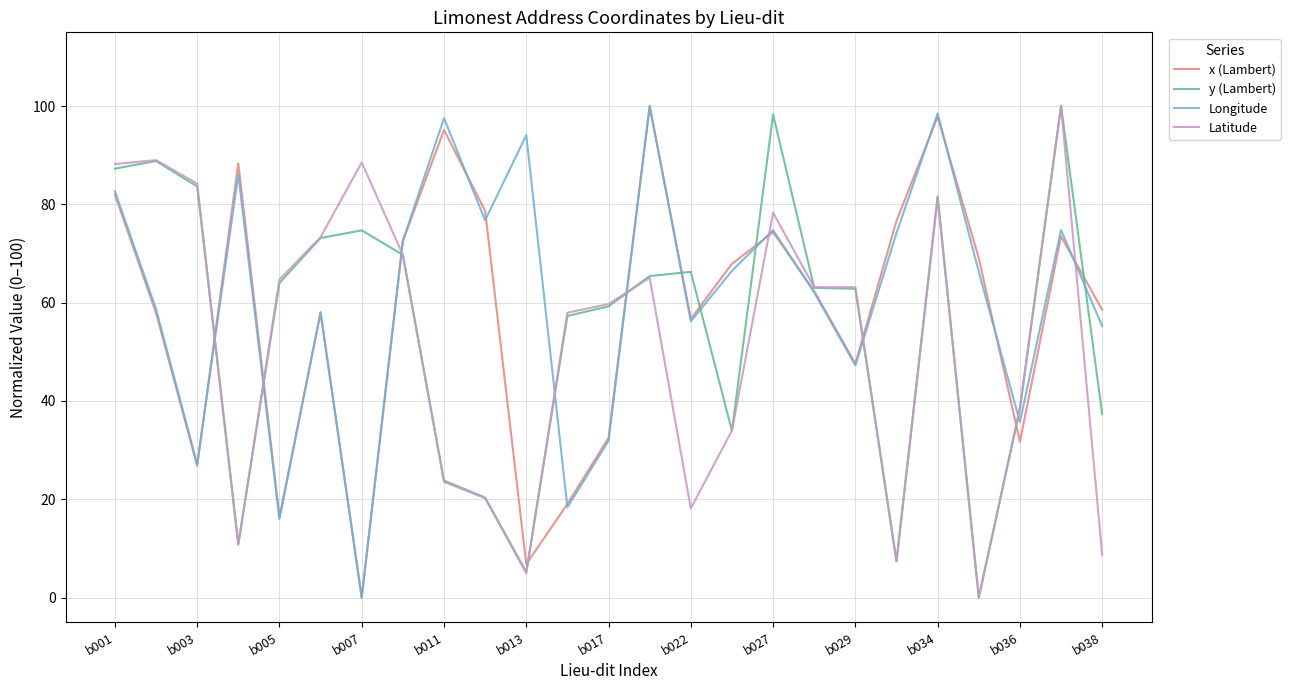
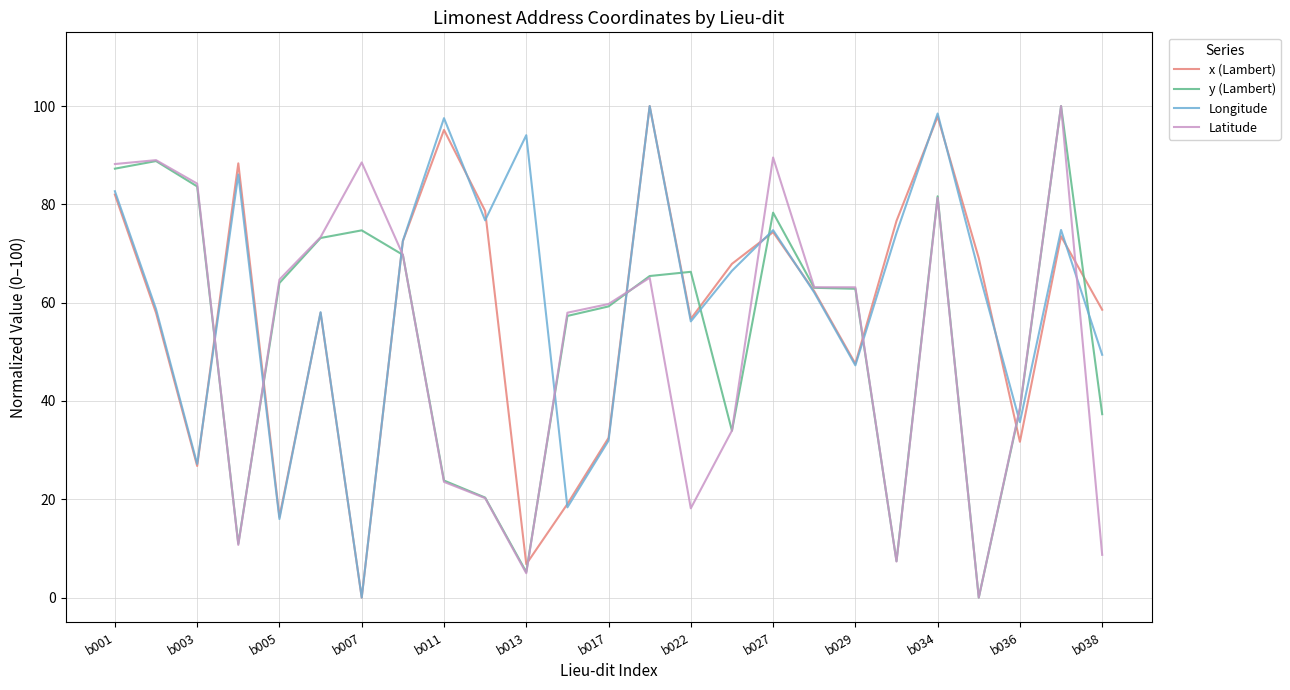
y (Lambert), b027: 98 -> 78
Latitude, b027: 78 -> 90
Longitude, b038: 55 -> 49
